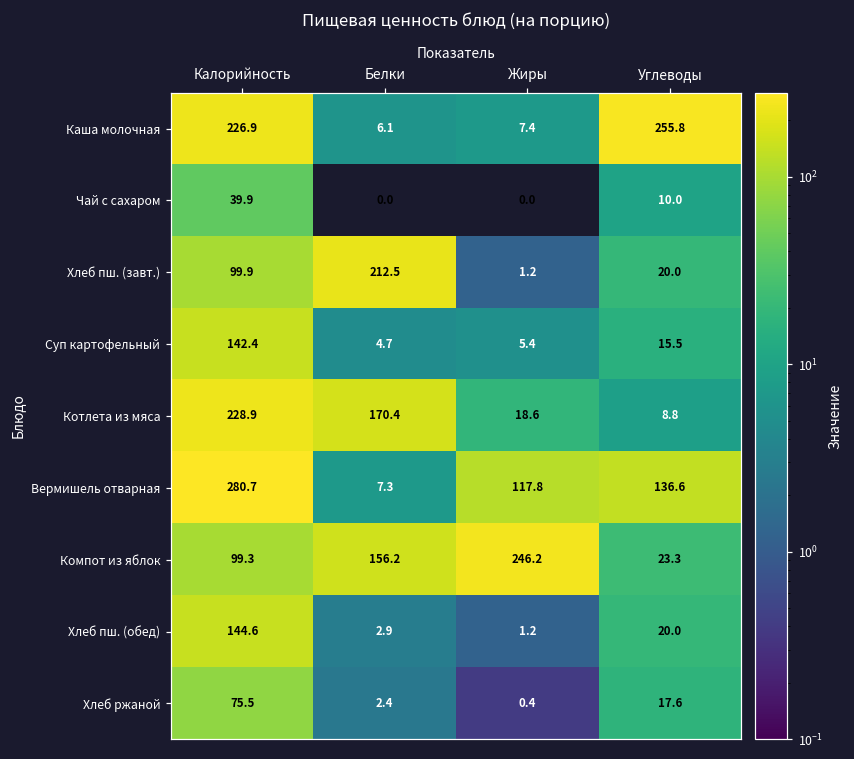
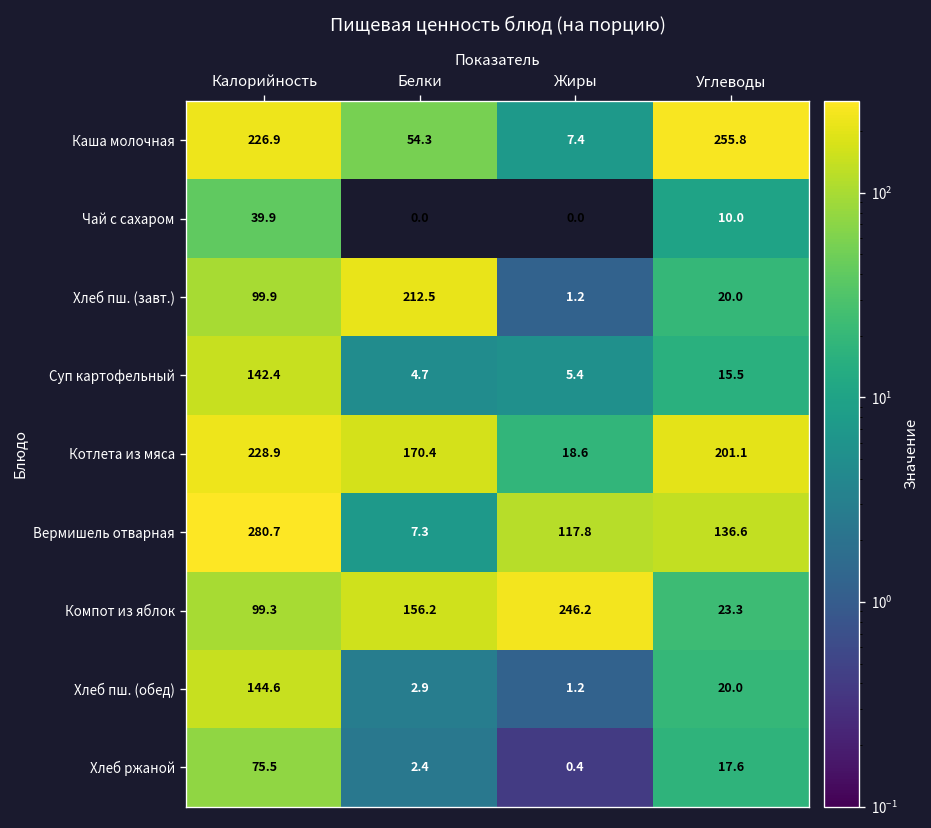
Каша молочная, Белки: 6.1 -> 54.3
Котлета из мяса, Углеводы: 8.8 -> 201.1
